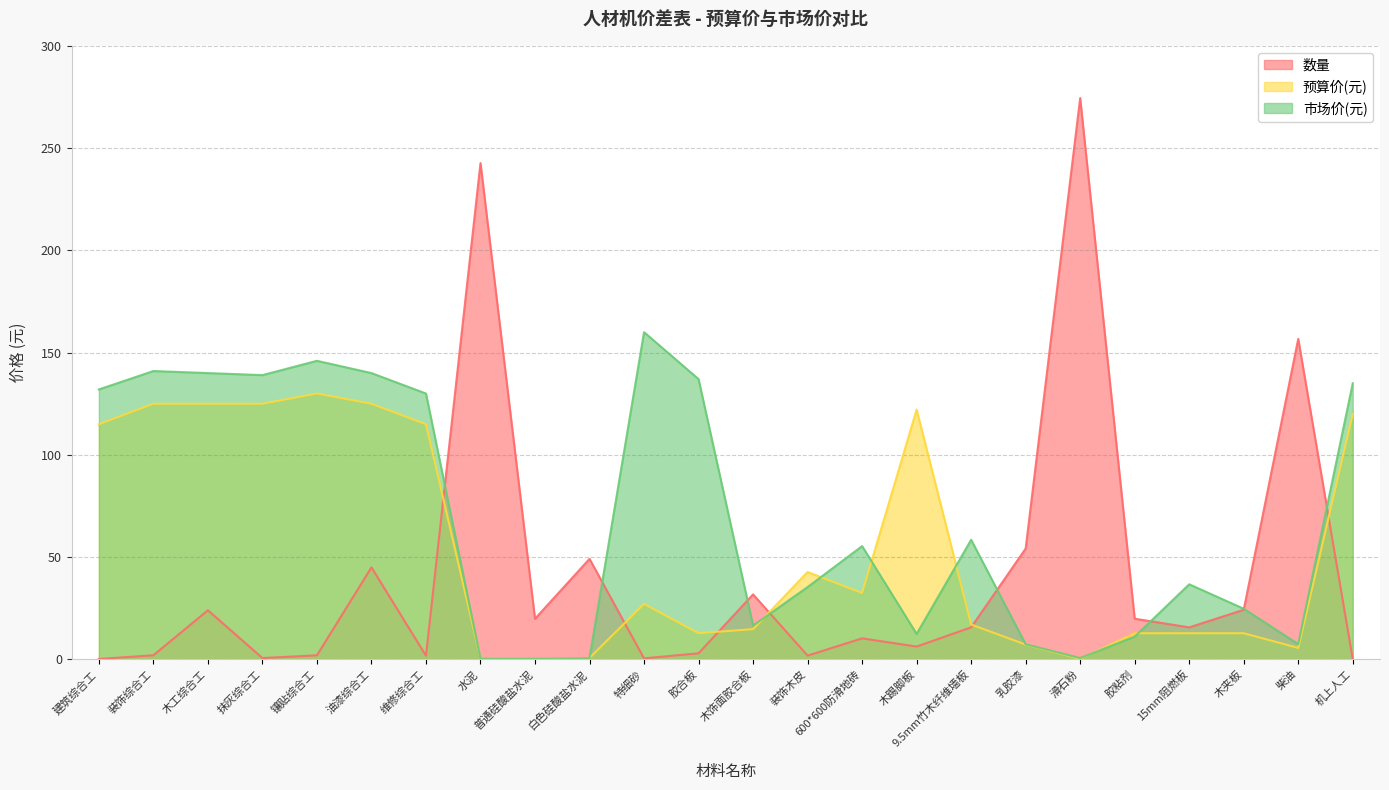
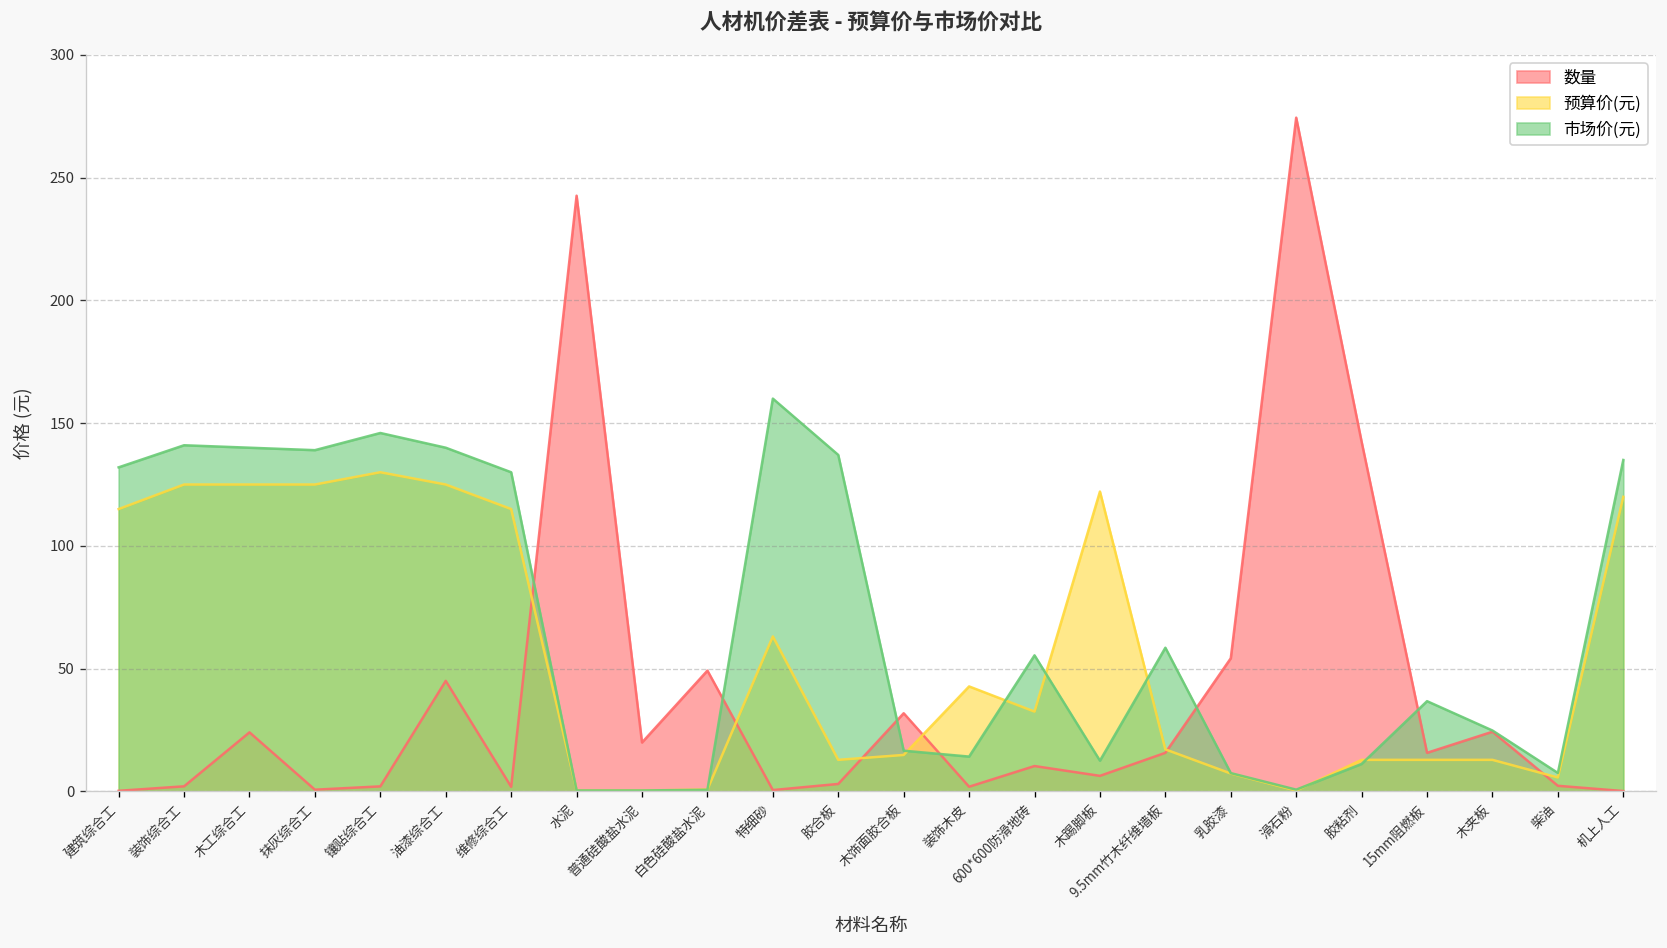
预算价(元), 特细砂: 27 -> 63
市场价(元), 装饰木皮: 35 -> 14
数量, 胶粘剂: 20 -> 142
数量, 柴油: 157 -> 2
